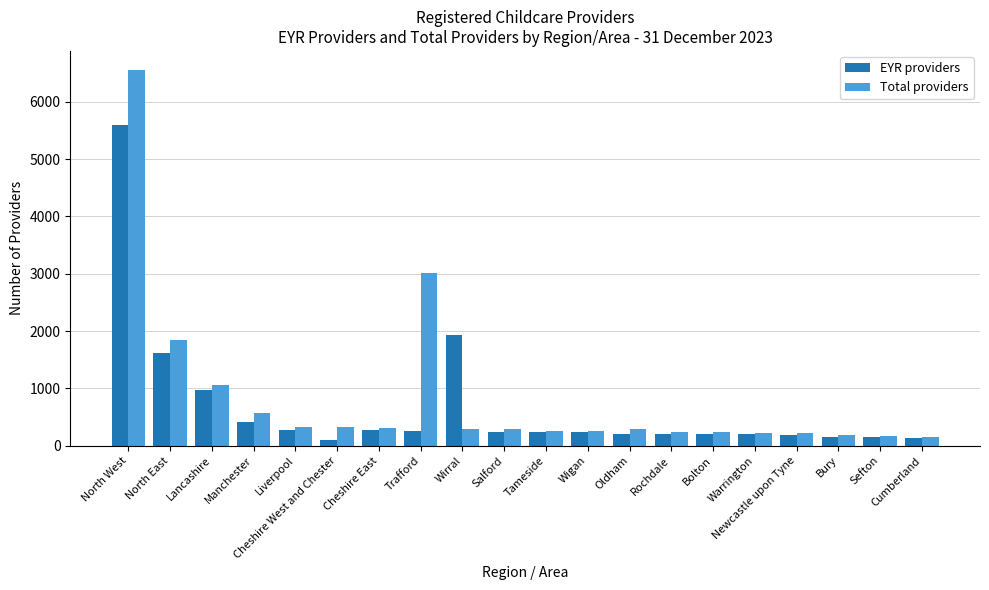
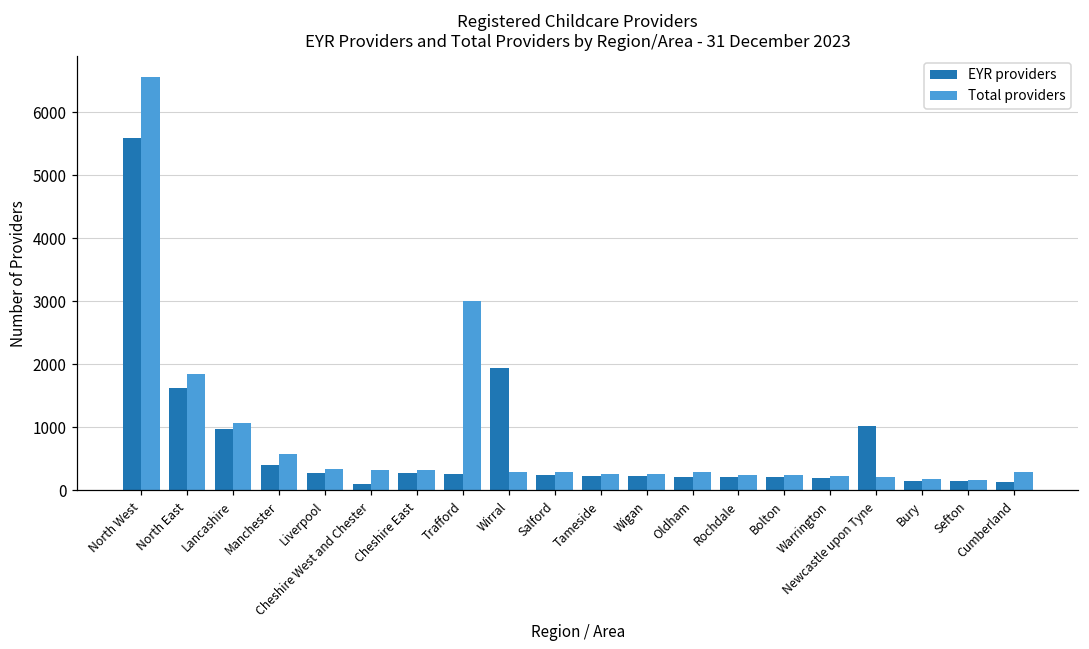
EYR providers, Newcastle upon Tyne: 200 -> 1000
Total providers, Cumberland: 100 -> 300
